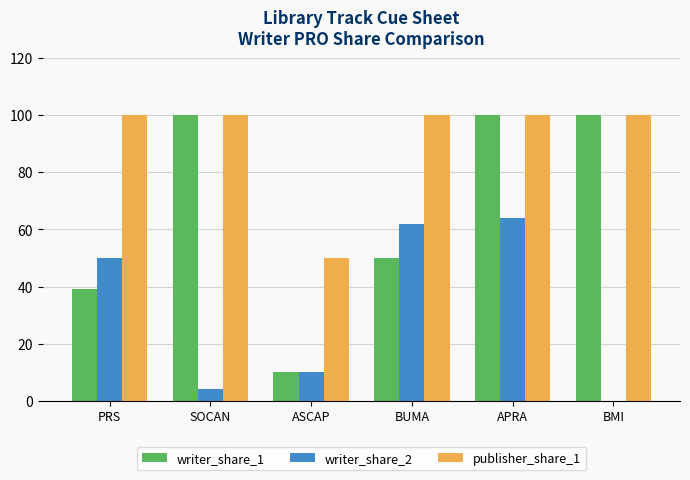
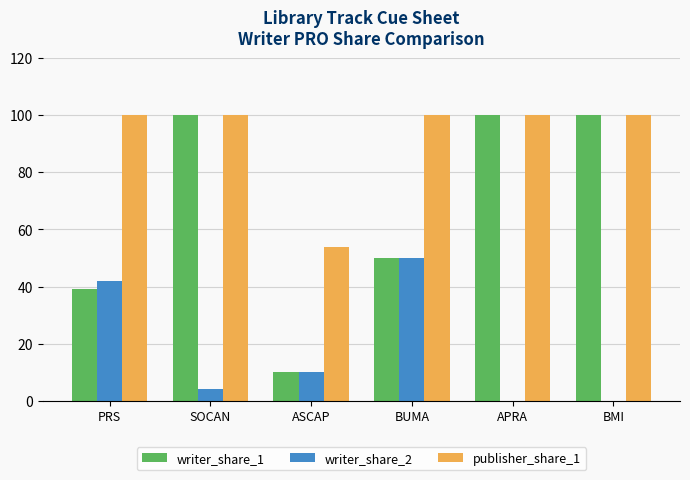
writer_share_2, PRS: 50 -> 42
publisher_share_1, ASCAP: 50 -> 54
writer_share_2, BUMA: 62 -> 50
writer_share_2, APRA: 64 -> 0
